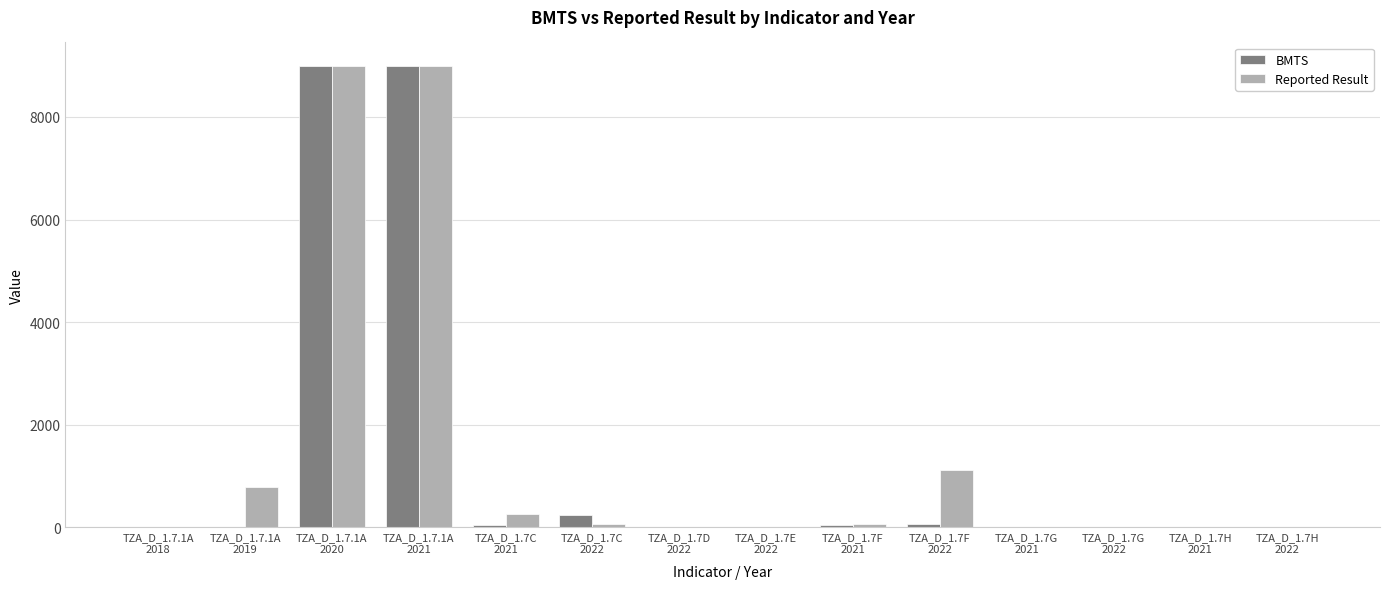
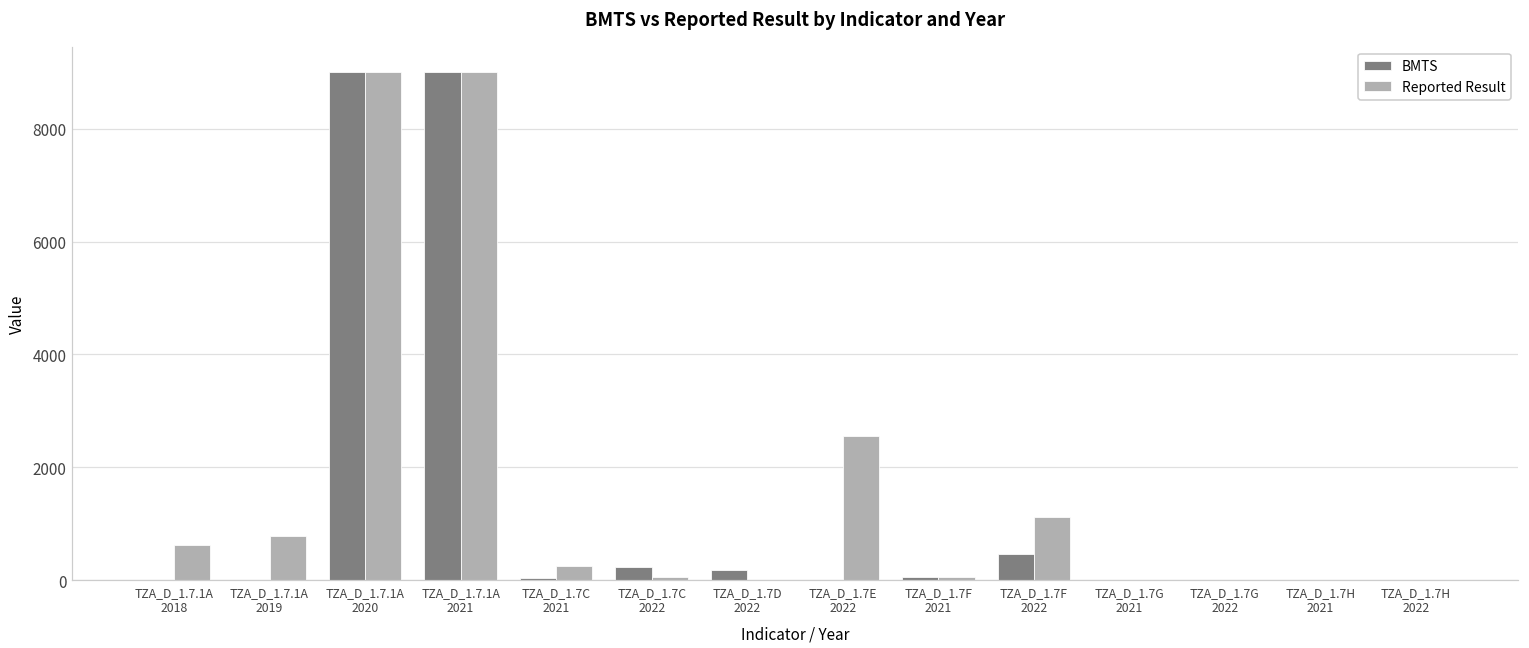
Reported Result, TZA_D_1.7.1A 2018: 0 -> 600
BMTS, TZA_D_1.7D 2022: 0 -> 200
Reported Result, TZA_D_1.7E 2022: 0 -> 2600
BMTS, TZA_D_1.7F 2022: 100 -> 500
